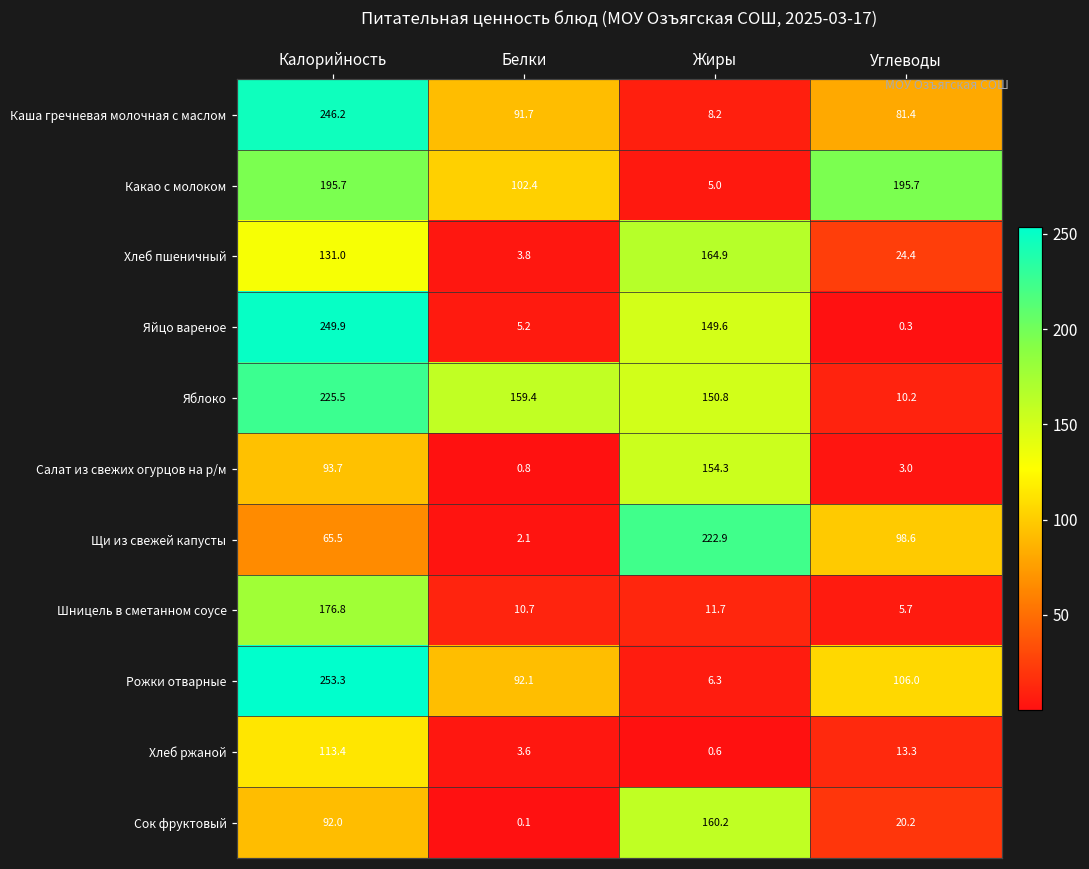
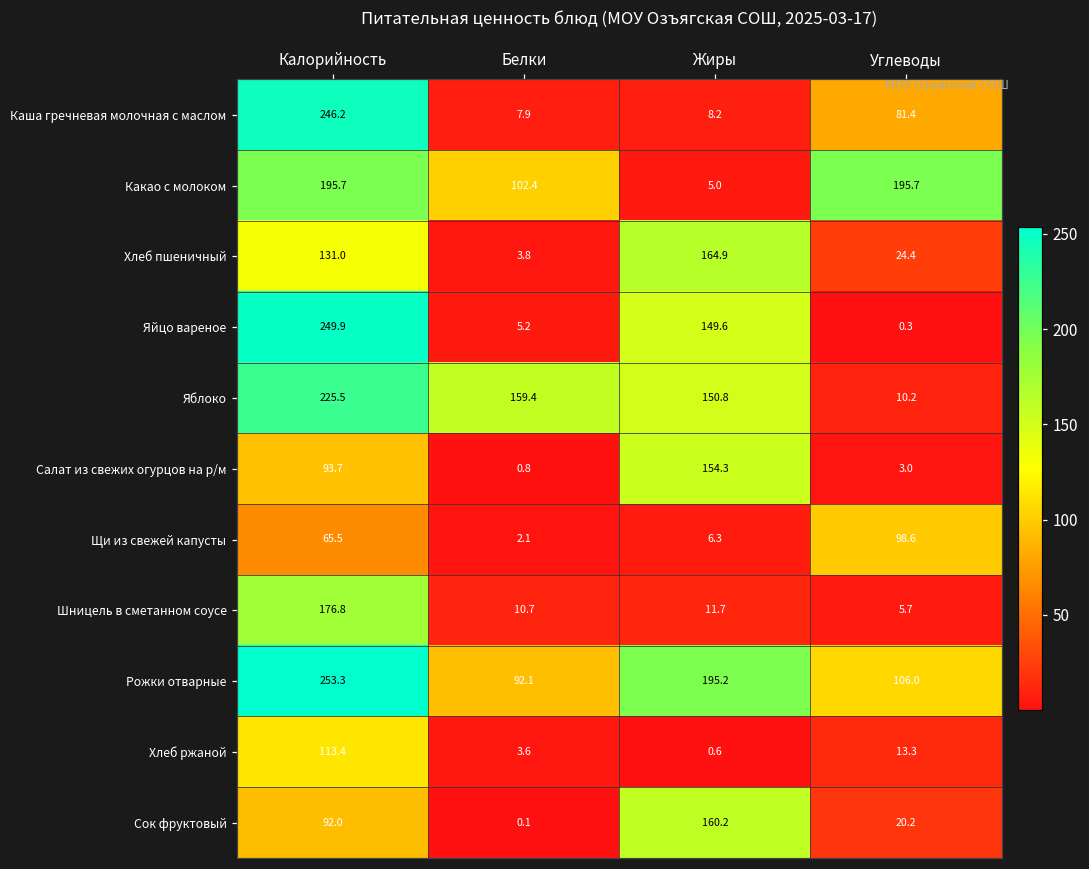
Каша гречневая молочная с маслом, Белки: 91.7 -> 7.9
Щи из свежей капусты, Жиры: 222.9 -> 6.3
Рожки отварные, Жиры: 6.3 -> 195.2
